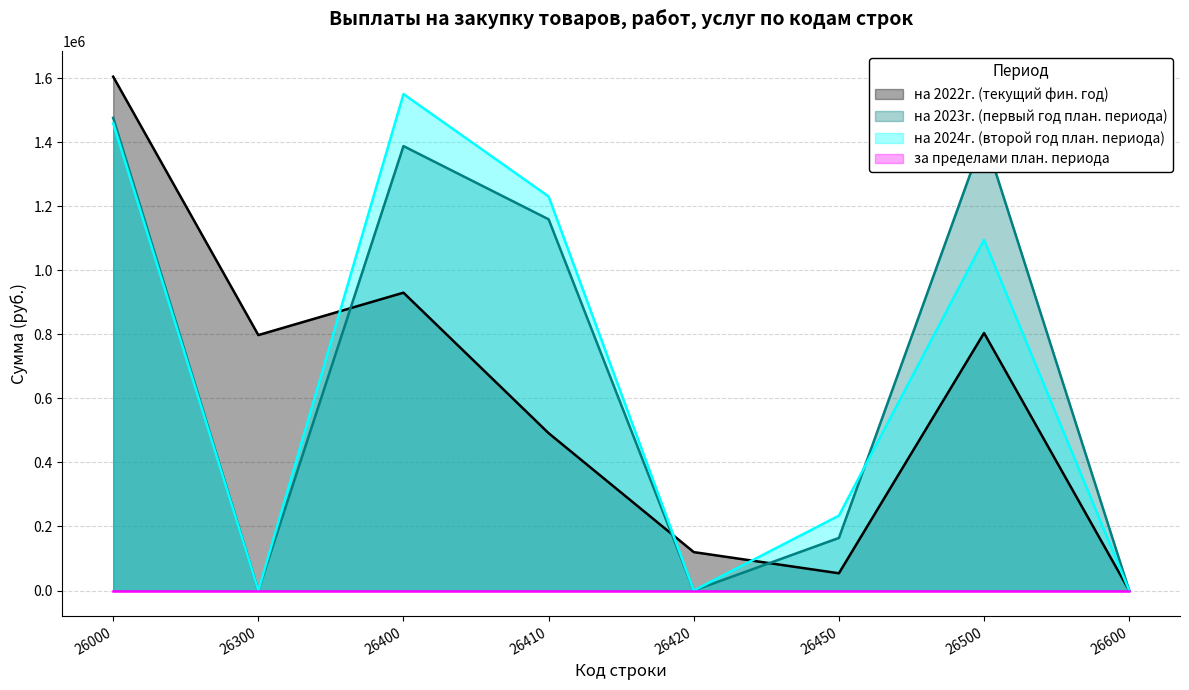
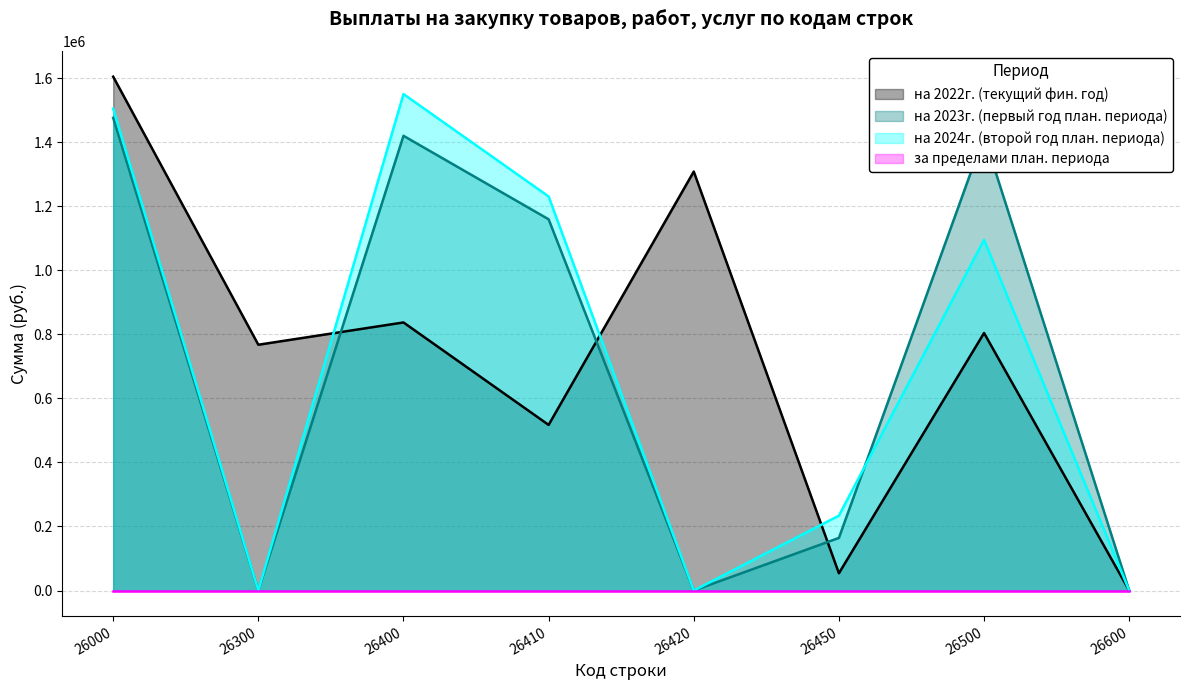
на 2024г. (второй год план. периода), 26000: 1460000 -> 1500000
на 2022г. (текущий фин. год), 26300: 800000 -> 770000
на 2022г. (текущий фин. год), 26400: 930000 -> 840000
на 2023г. (первый год план. периода), 26400: 1390000 -> 1420000
на 2022г. (текущий фин. год), 26410: 490000 -> 520000
на 2022г. (текущий фин. год), 26420: 120000 -> 1310000
